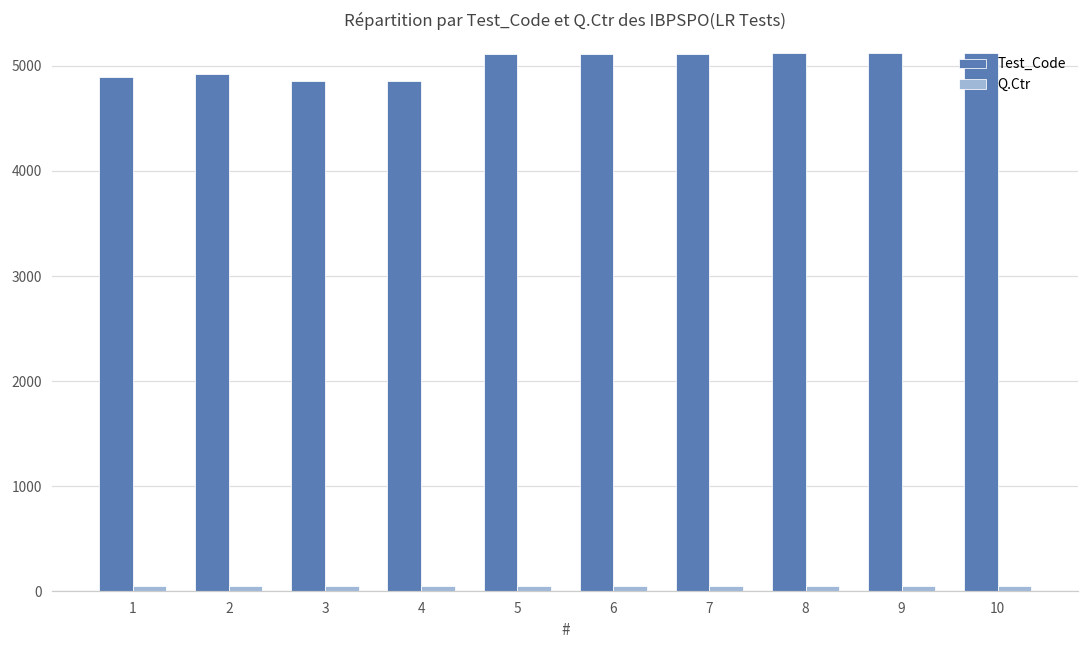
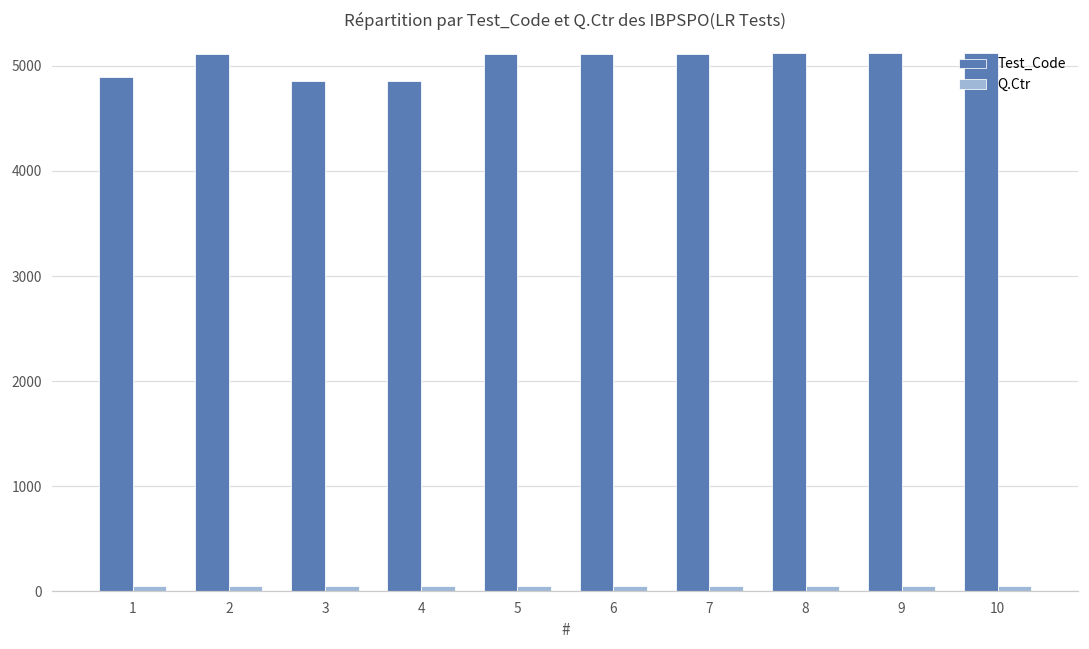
Test_Code, 2: 4900 -> 5100
